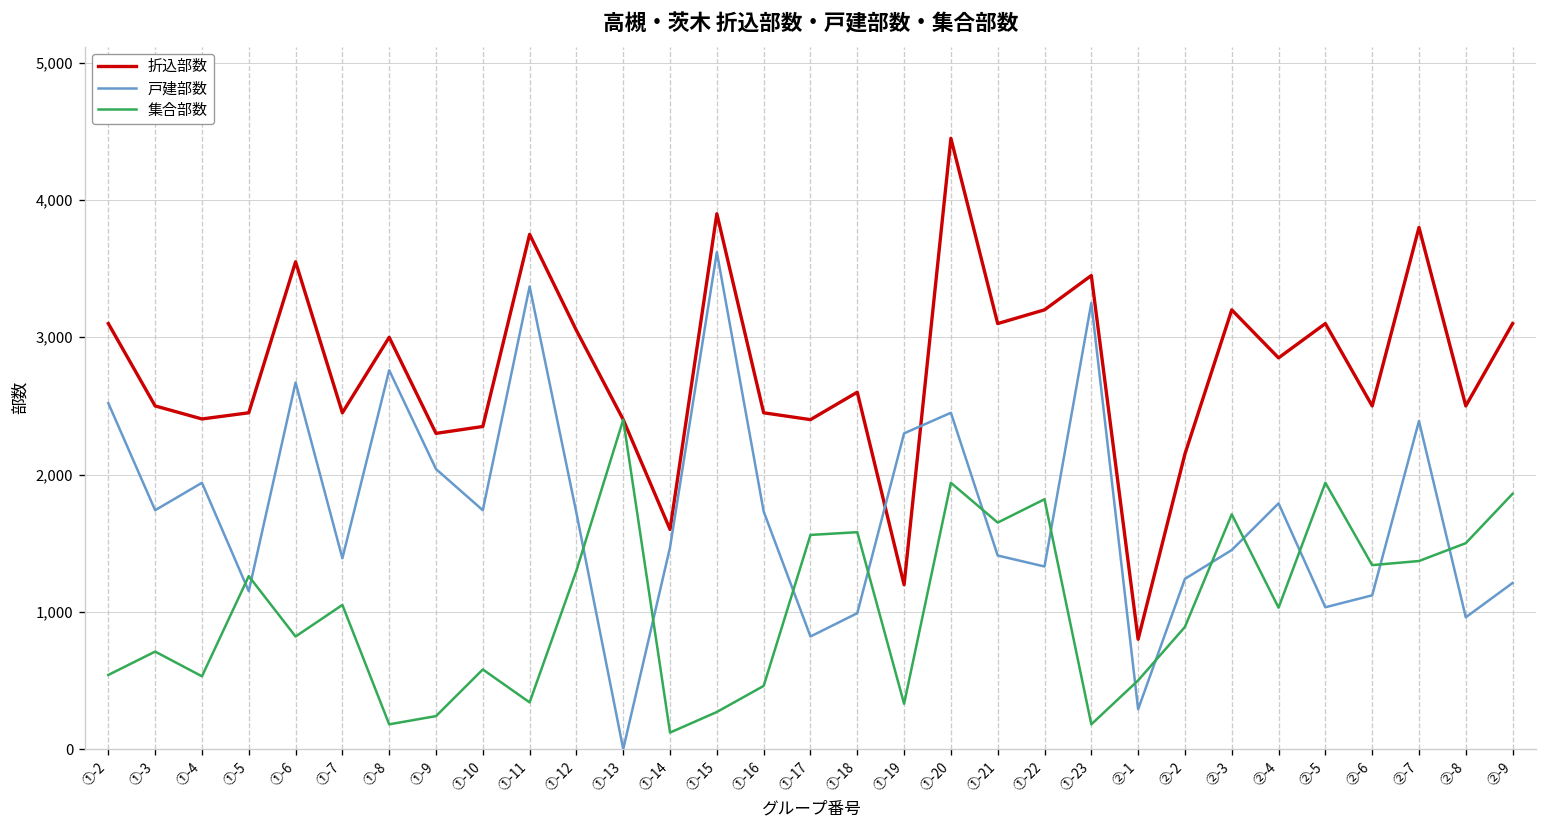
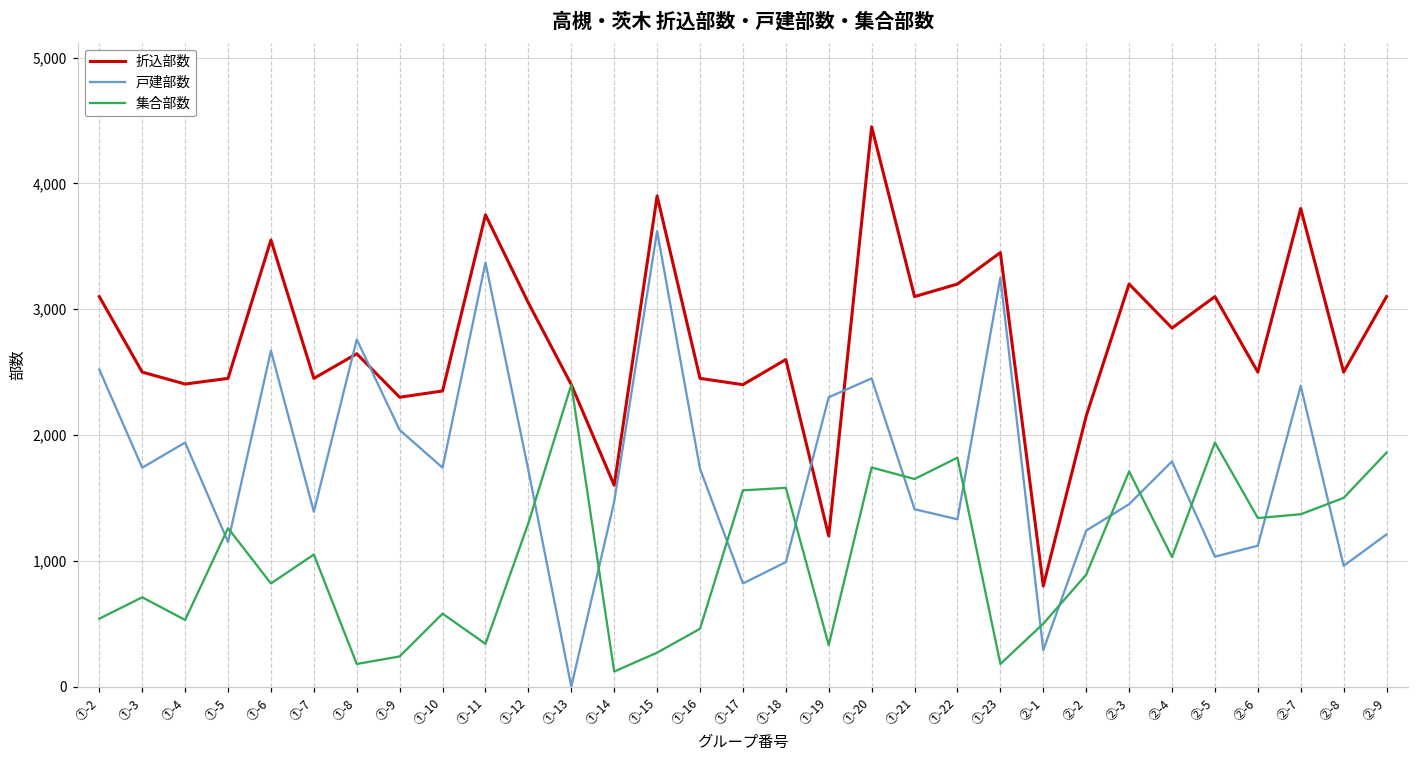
折込部数, ①-8: 3,000 -> 2,650
集合部数, ①-20: 1,940 -> 1,740
